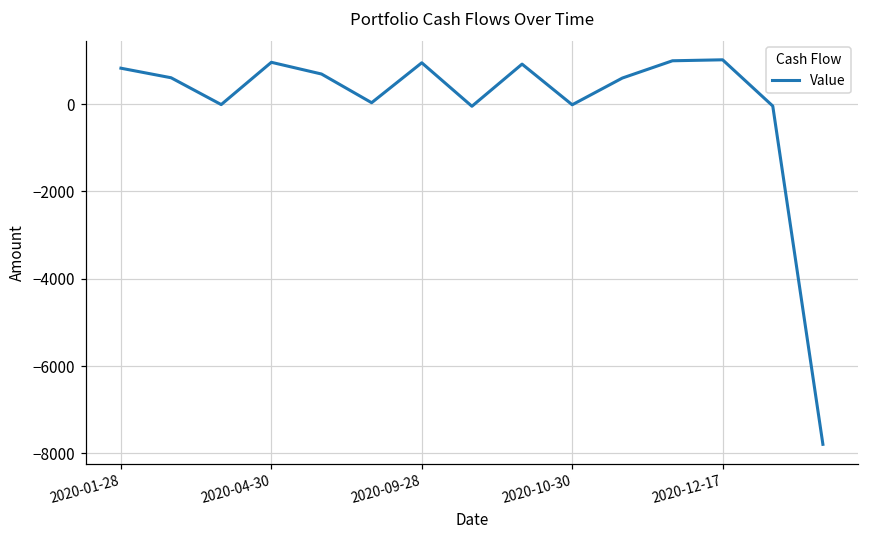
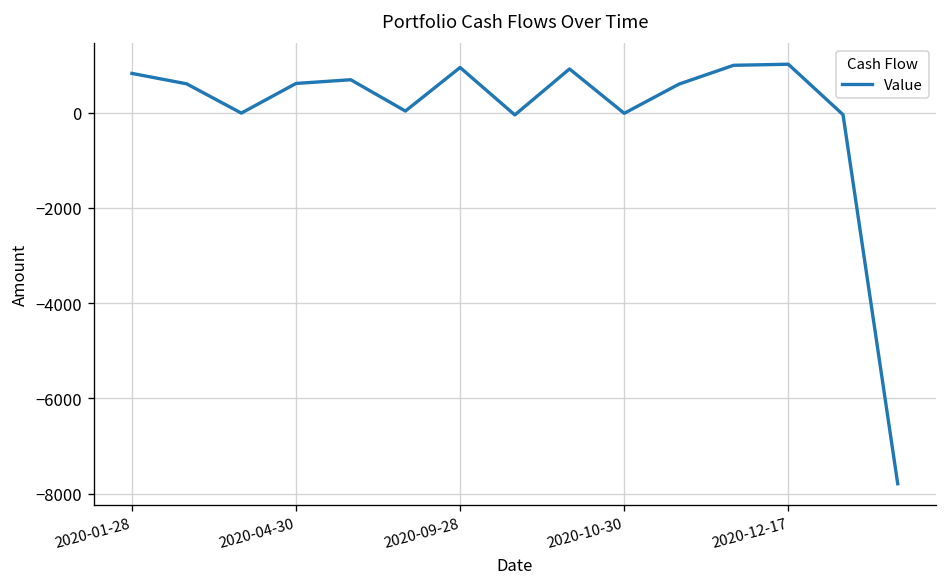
2020-04-30: 1000 -> 600
